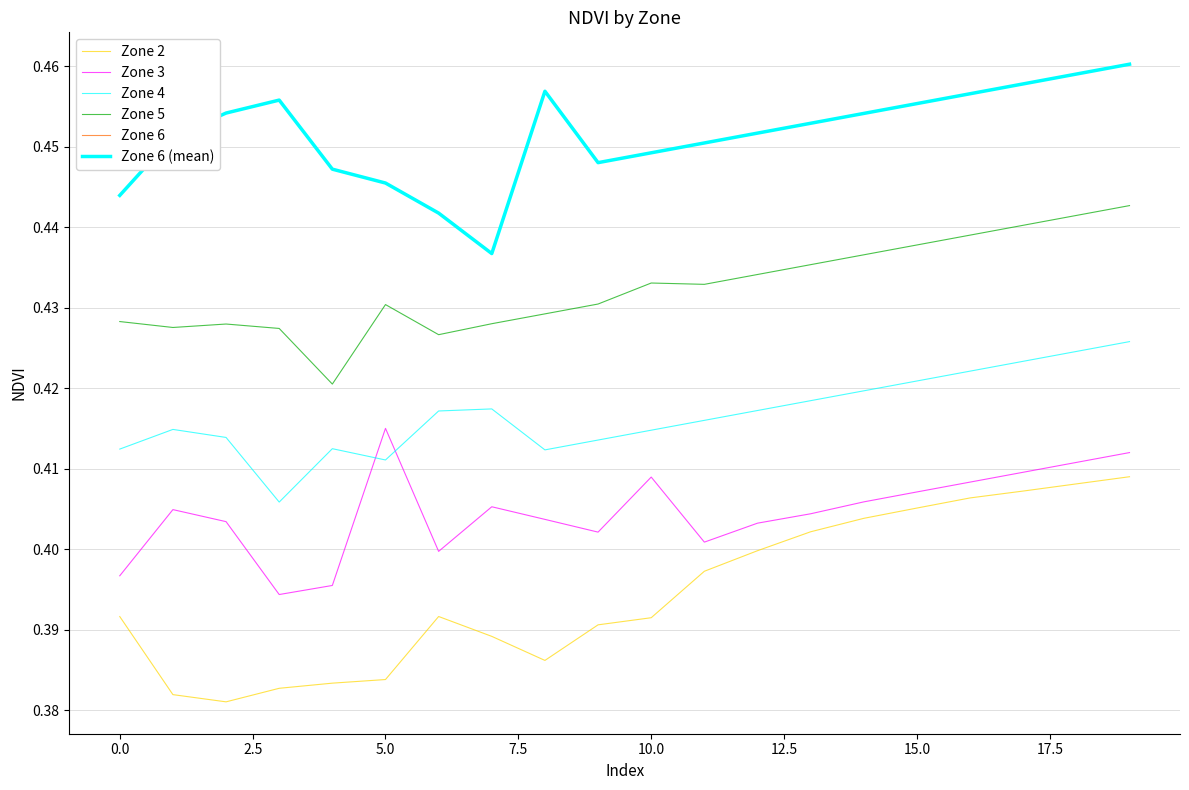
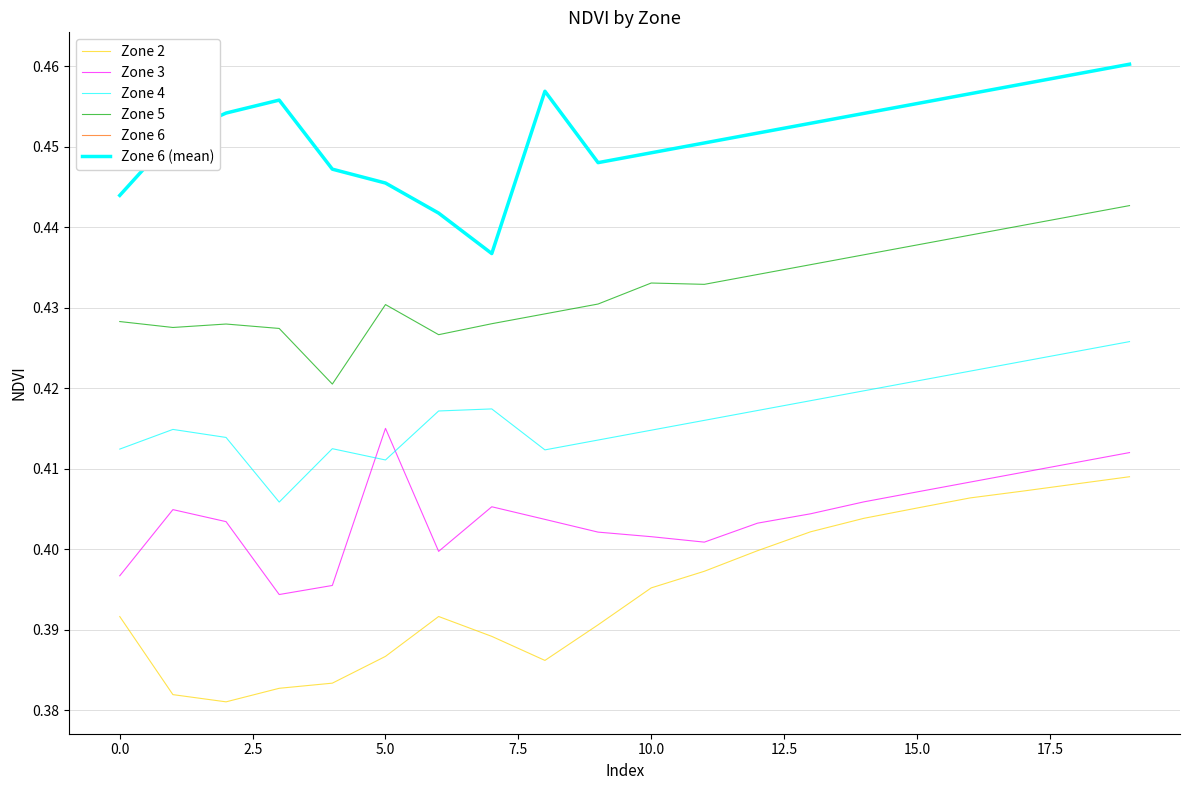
Zone 2, 5.0: 0.384 -> 0.387
Zone 2, 10.0: 0.392 -> 0.395
Zone 3, 10.0: 0.409 -> 0.402
